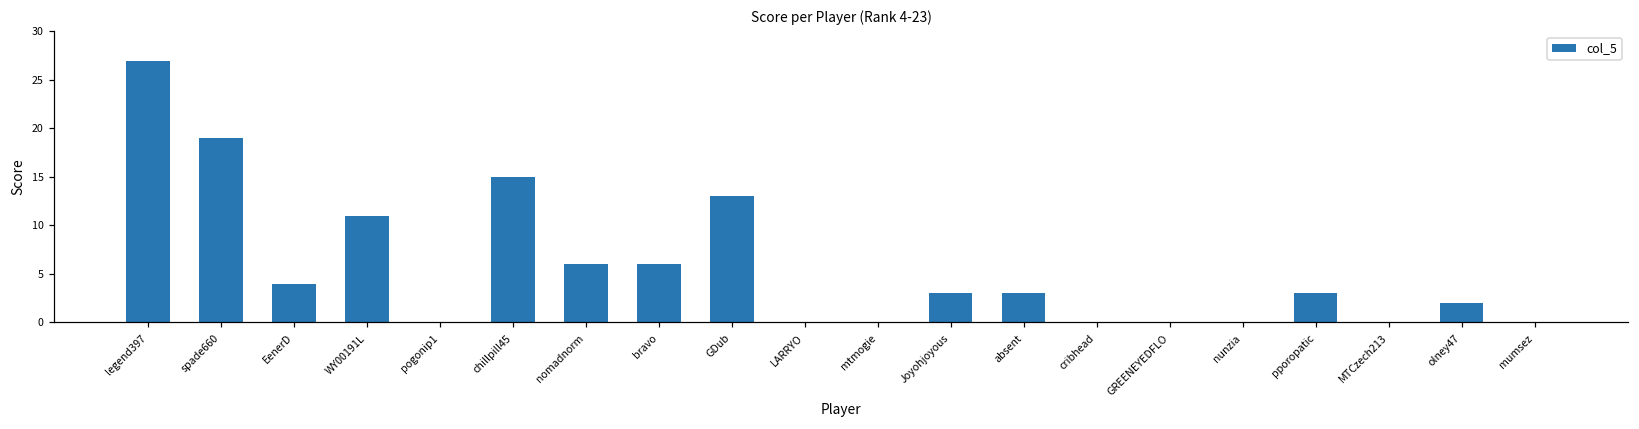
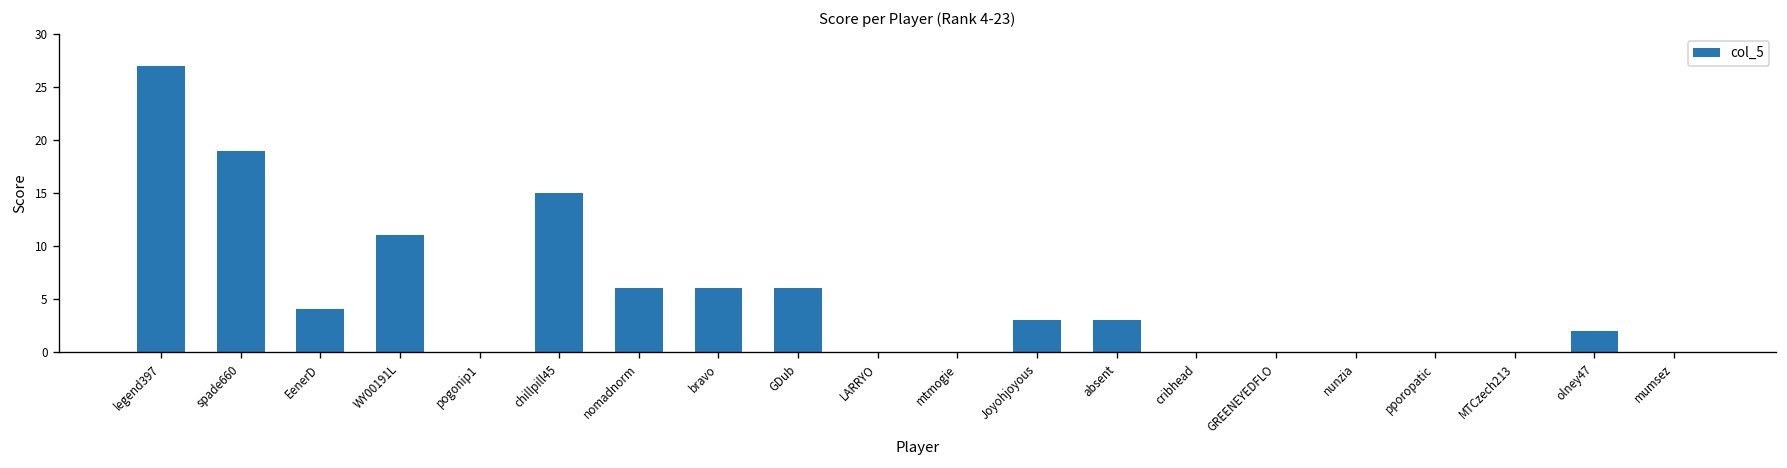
GDub: 13 -> 6
pporopatic: 3 -> 0
